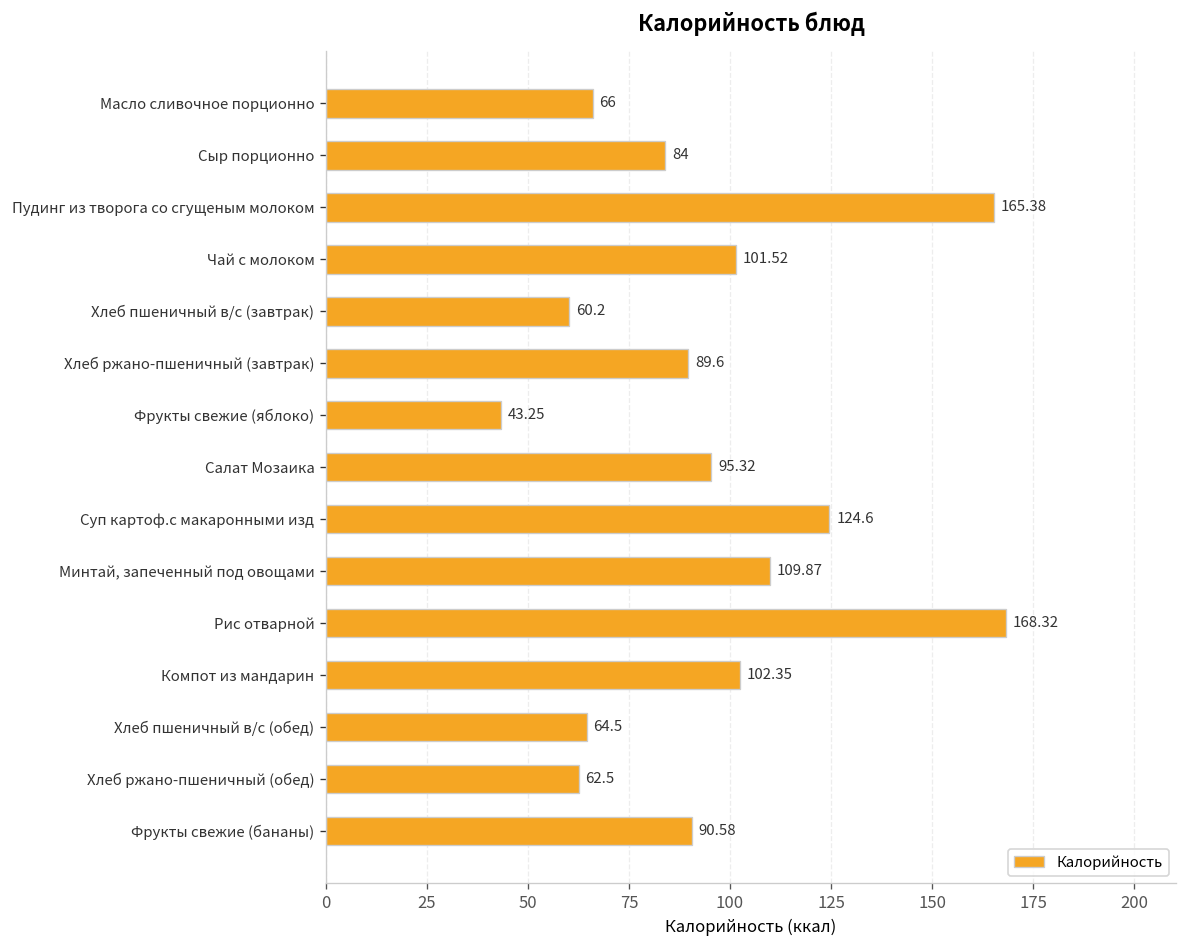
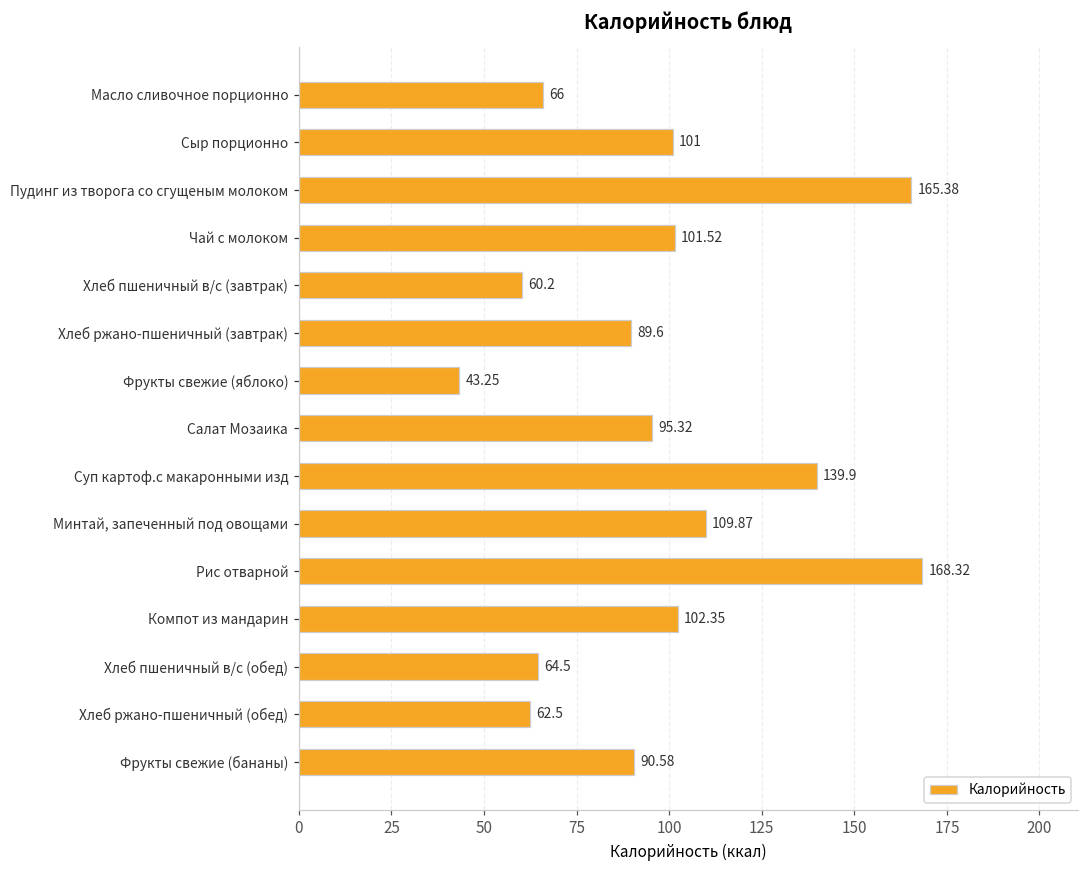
Сыр порционно: 84 -> 101
Суп картоф.с макаронными изд: 124.6 -> 139.9
